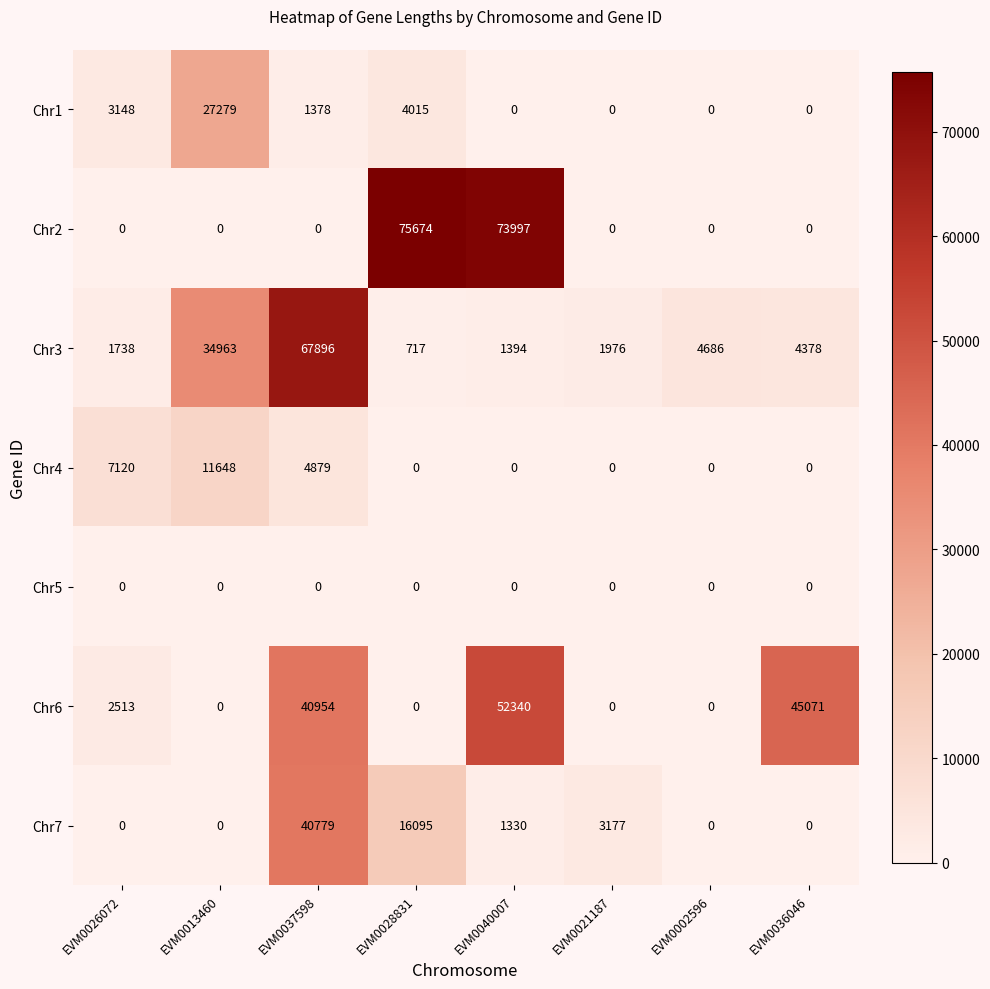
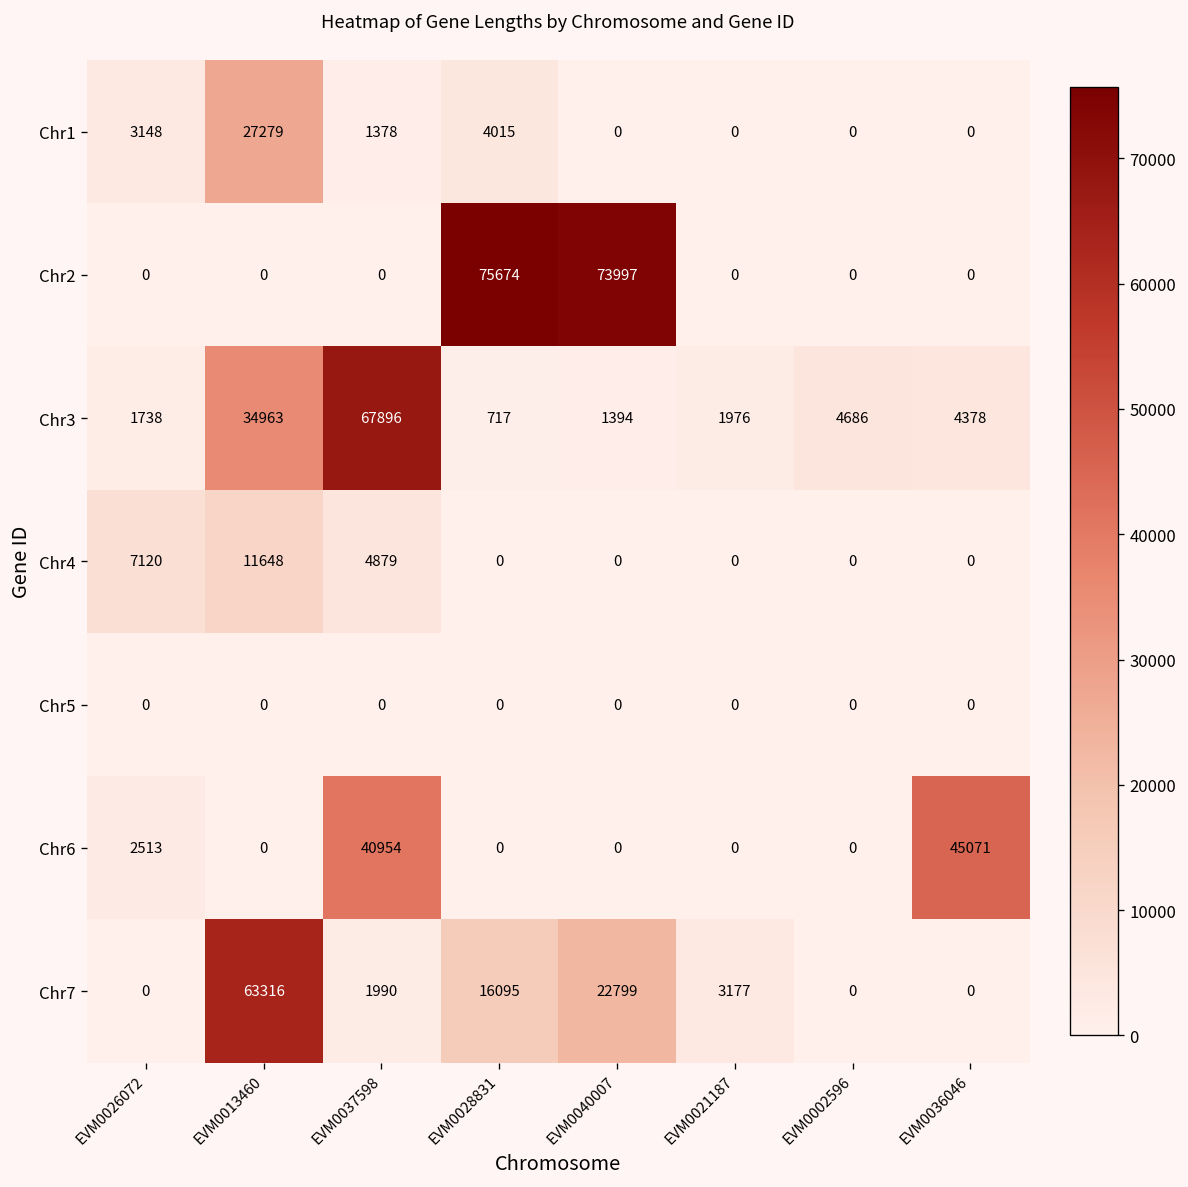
Chr6, EVM0040007: 52340 -> 0
Chr7, EVM0013460: 0 -> 63316
Chr7, EVM0037598: 40779 -> 1990
Chr7, EVM0040007: 1330 -> 22799
